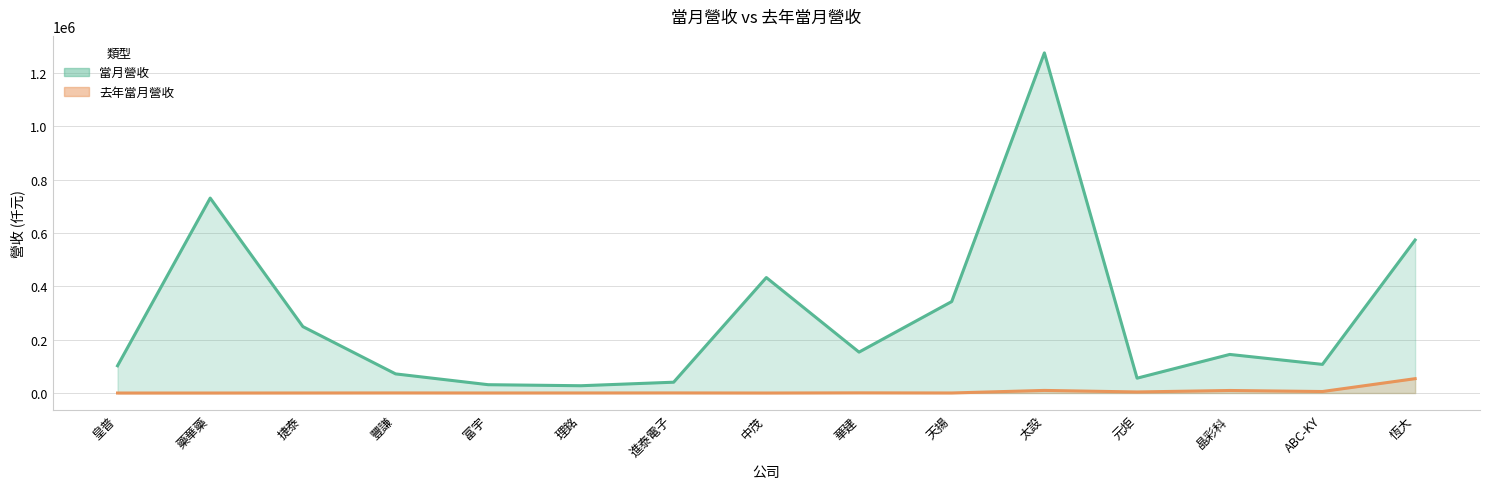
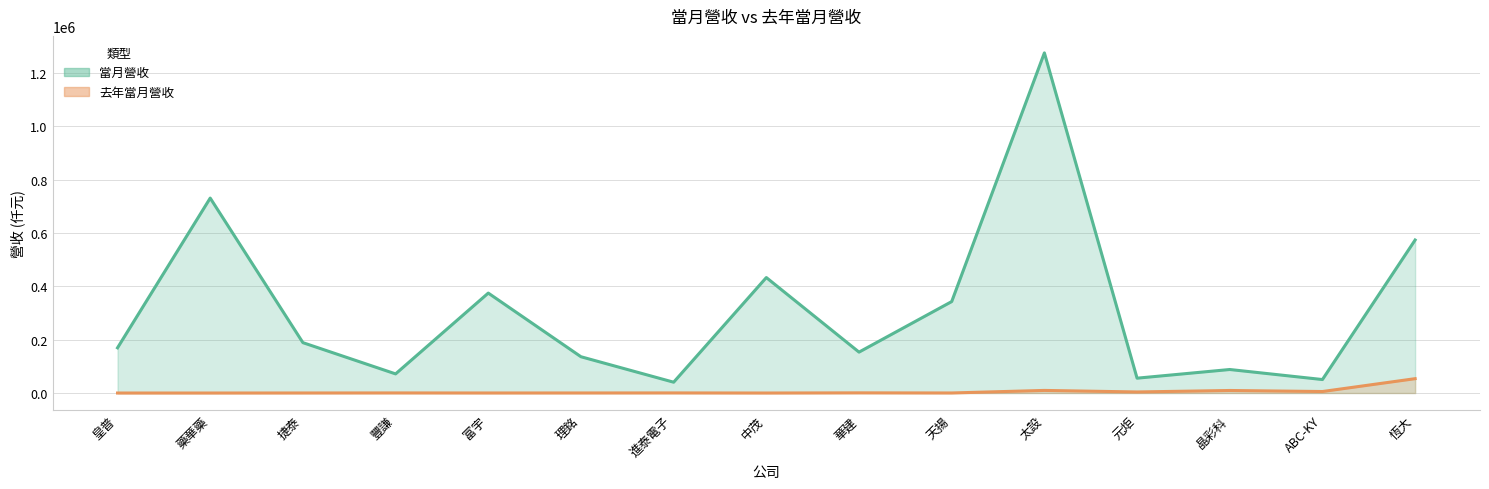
當月營收, 皇普: 100000 -> 170000
當月營收, 捷泰: 250000 -> 190000
當月營收, 富宇: 30000 -> 370000
當月營收, 理銘: 30000 -> 140000
當月營收, 晶彩科: 140000 -> 90000
當月營收, ABC-KY: 110000 -> 50000
